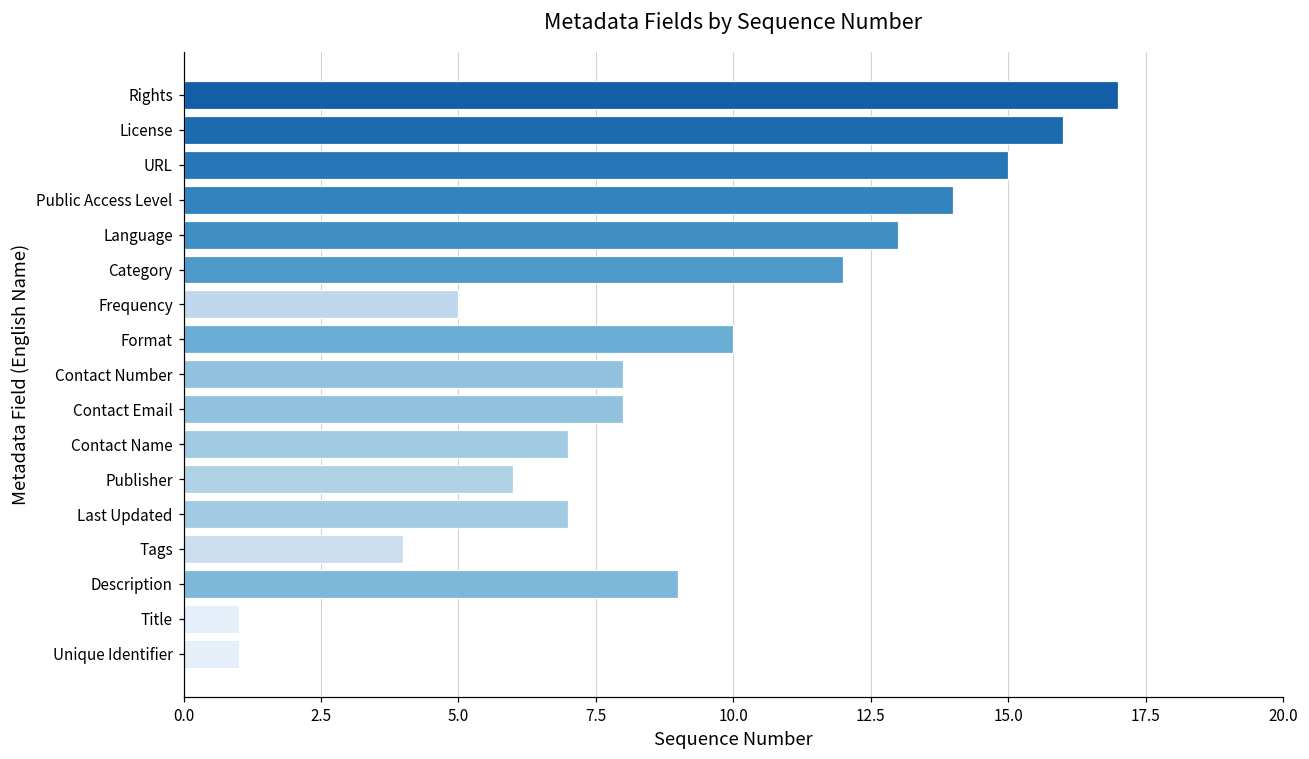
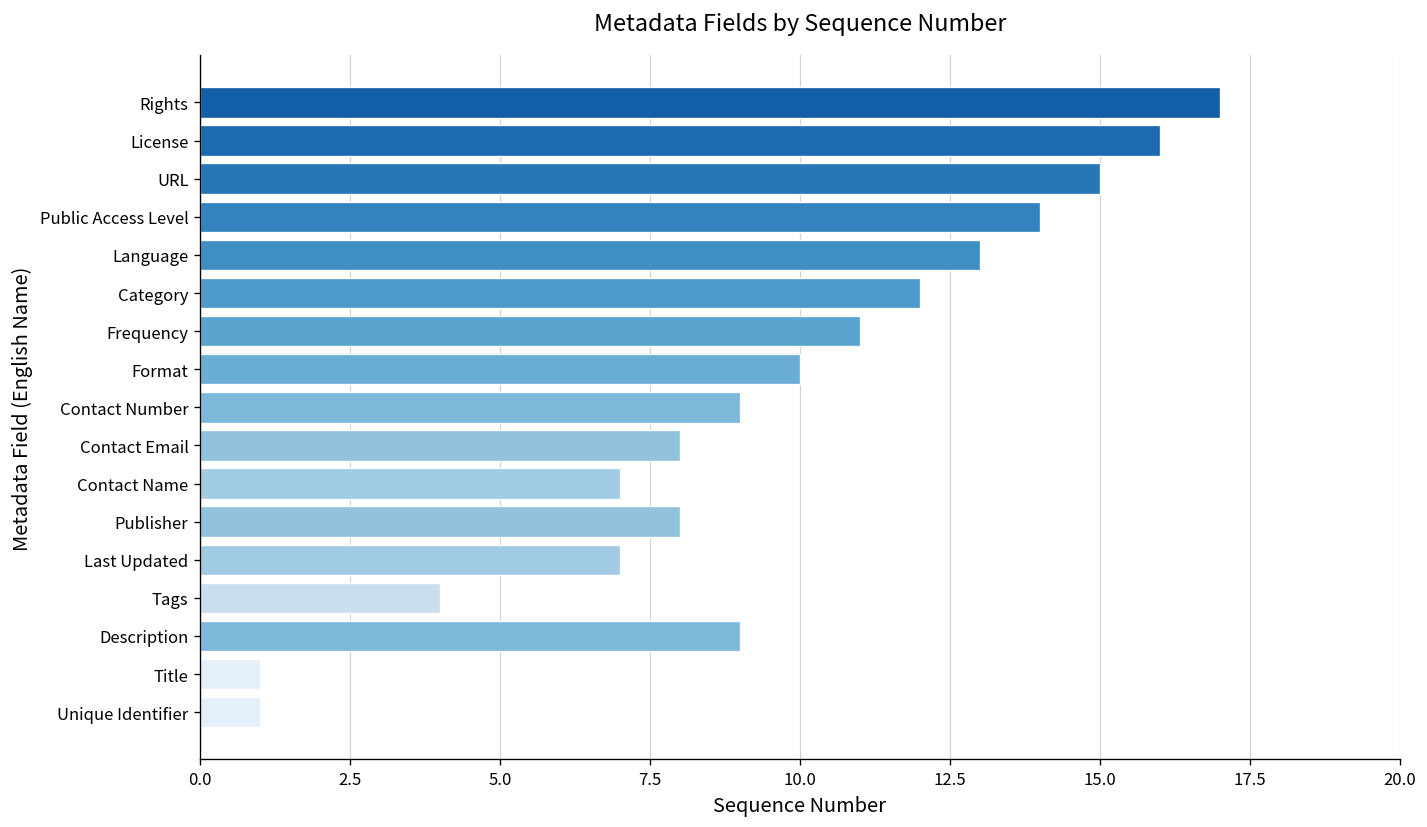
Frequency: 5 -> 11
Contact Number: 8 -> 9
Publisher: 6 -> 8
